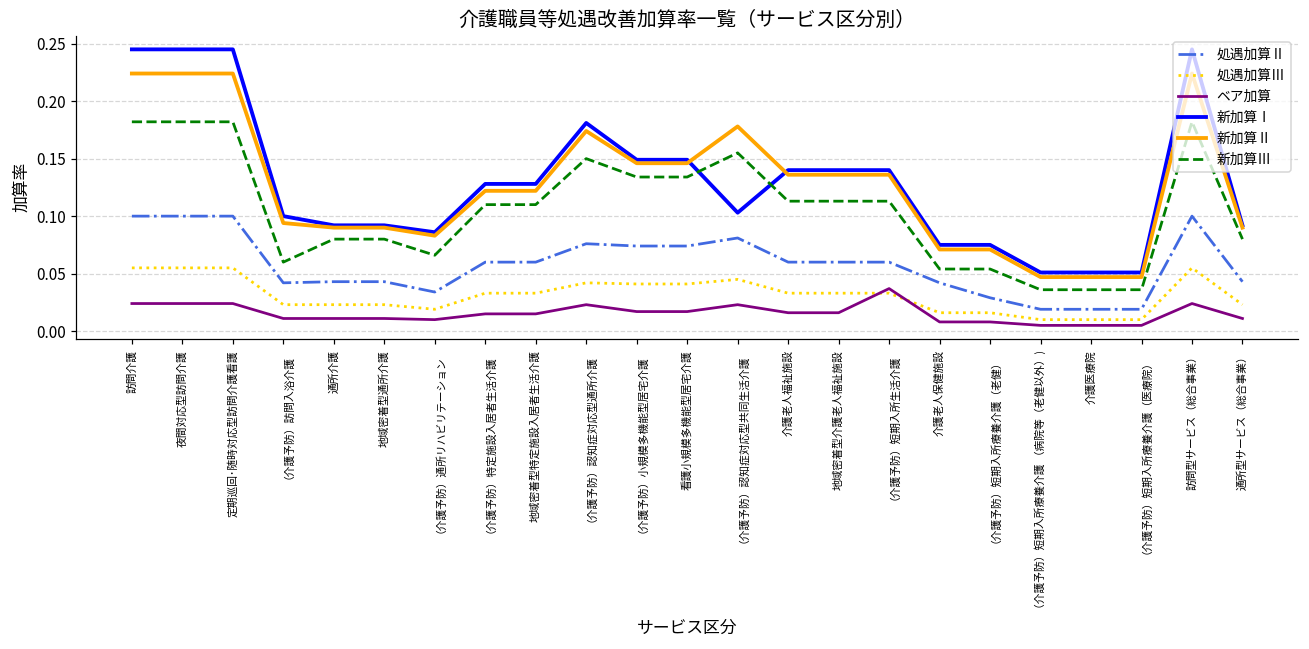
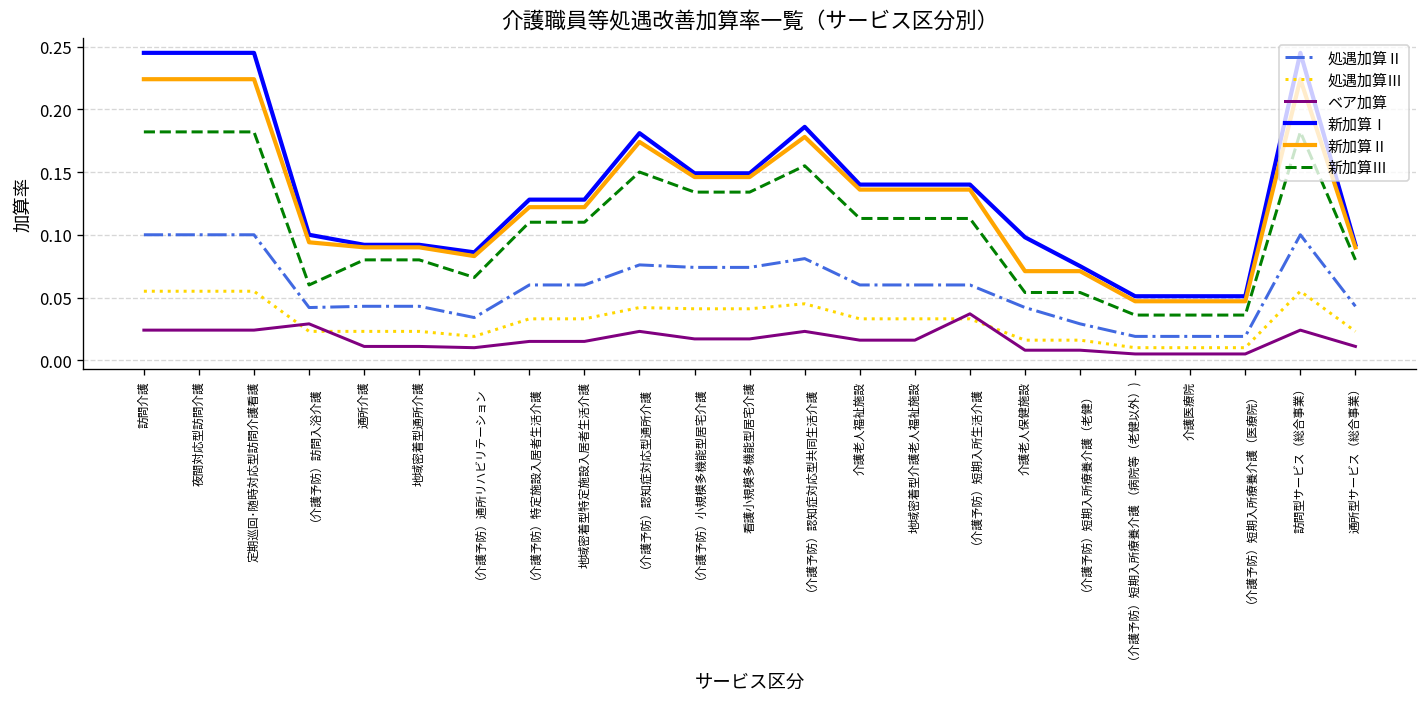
ベア加算, （介護予防）訪問入浴介護: 0.011 -> 0.029
新加算Ⅰ, （介護予防）認知症対応型共同生活介護: 0.103 -> 0.186
新加算Ⅰ, 介護老人保健施設: 0.075 -> 0.098
